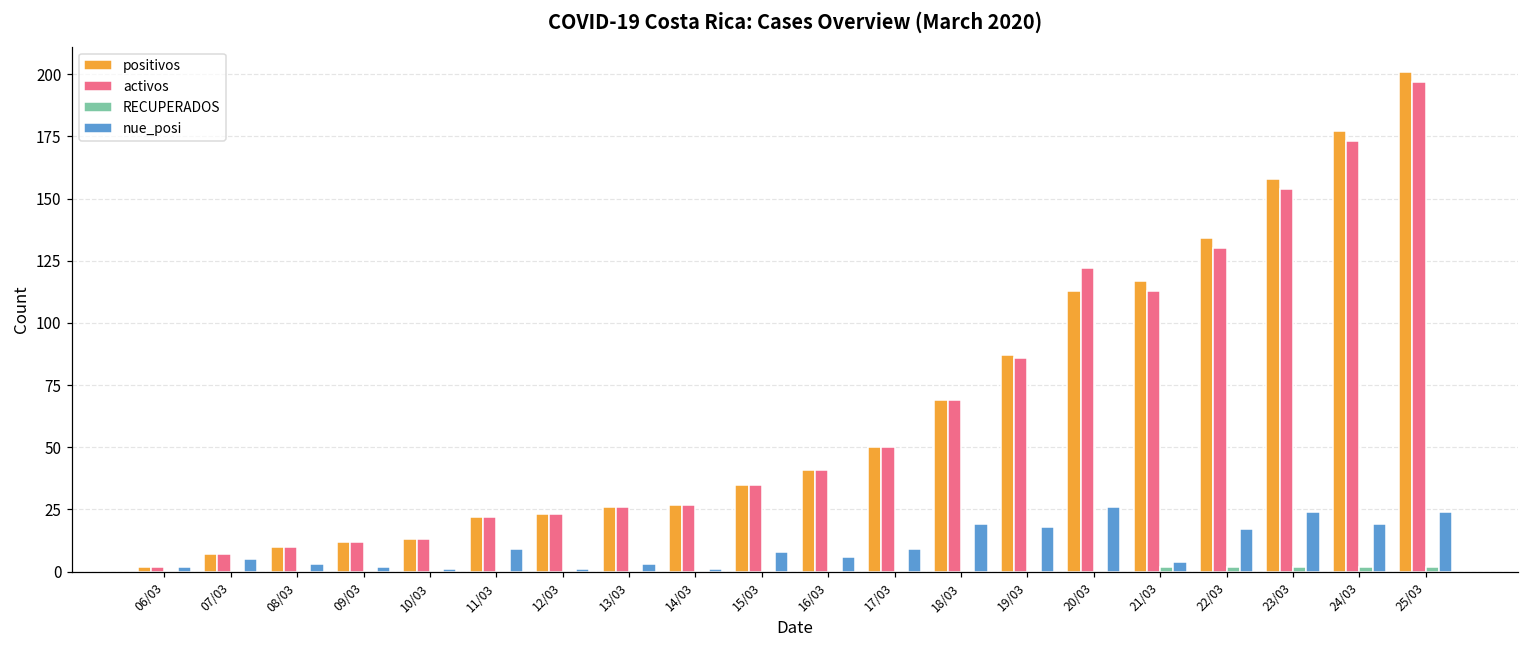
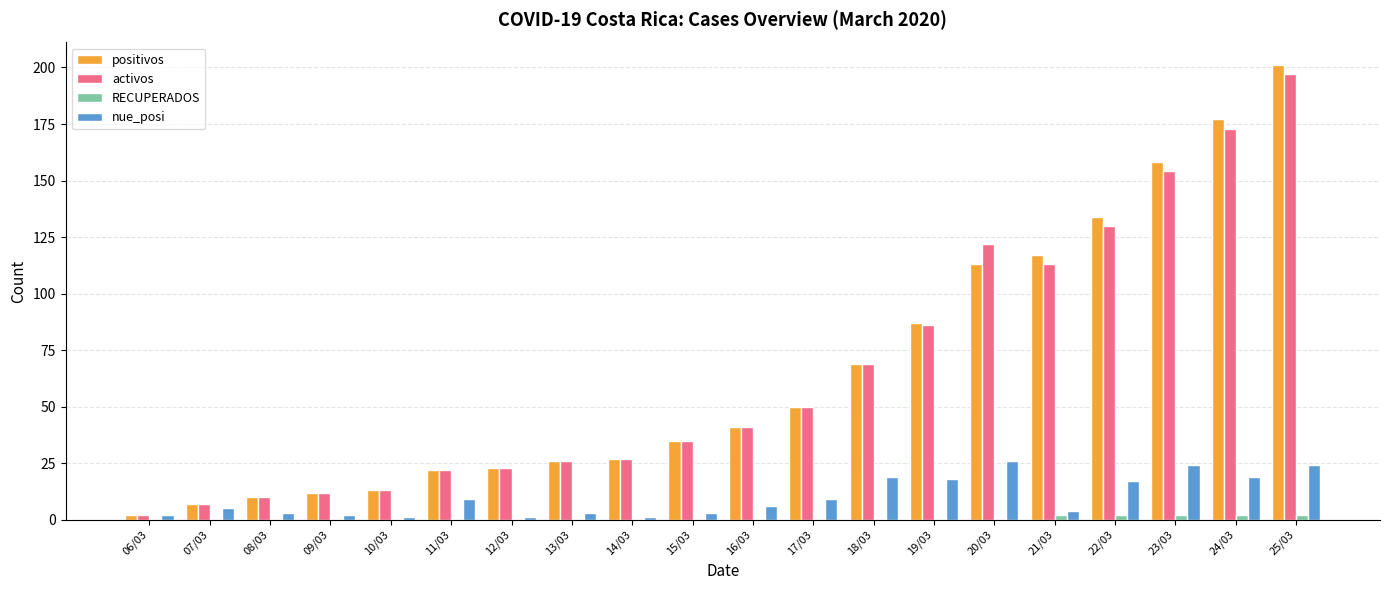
nue_posi, 15/03: 8 -> 3
